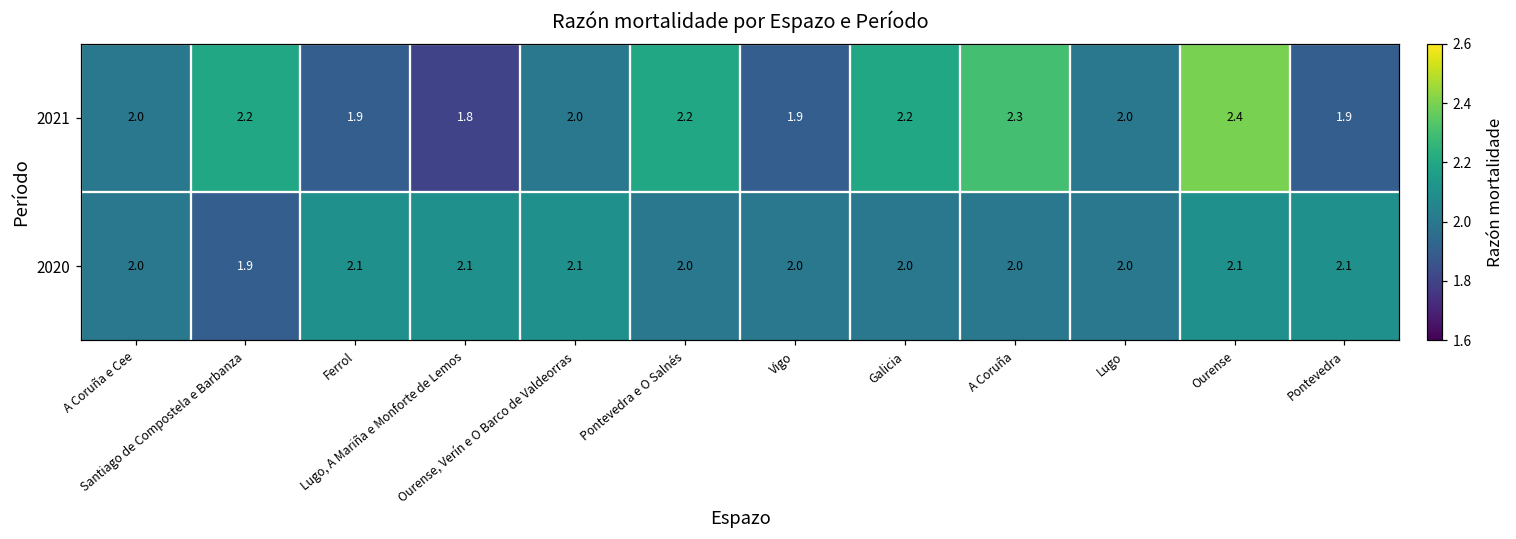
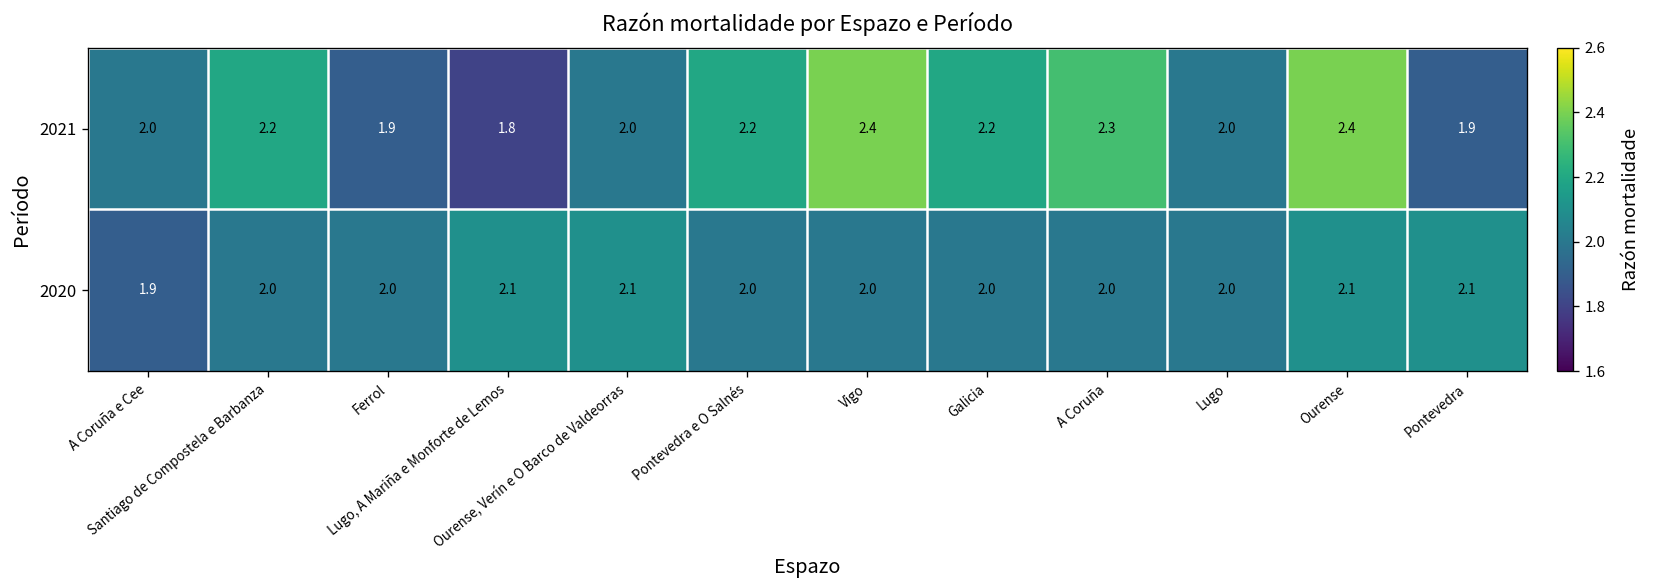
2021, Vigo: 1.9 -> 2.4
2020, A Coruña e Cee: 2.0 -> 1.9
2020, Santiago de Compostela e Barbanza: 1.9 -> 2.0
2020, Ferrol: 2.1 -> 2.0
